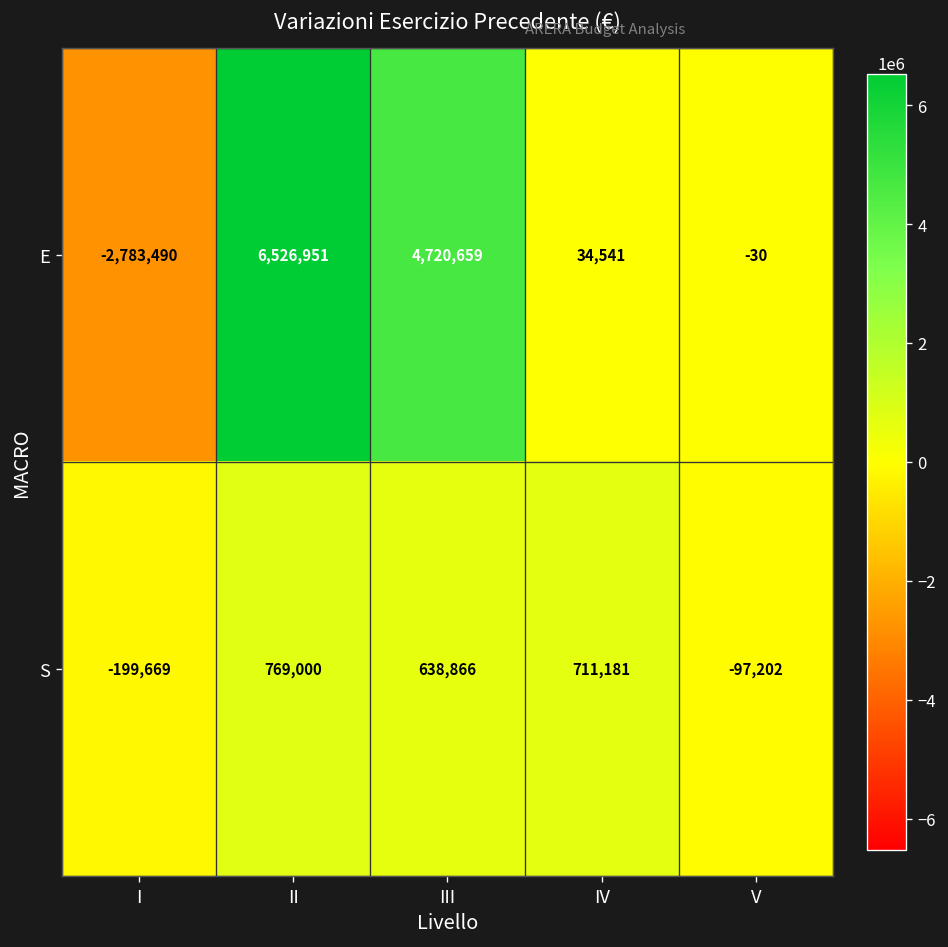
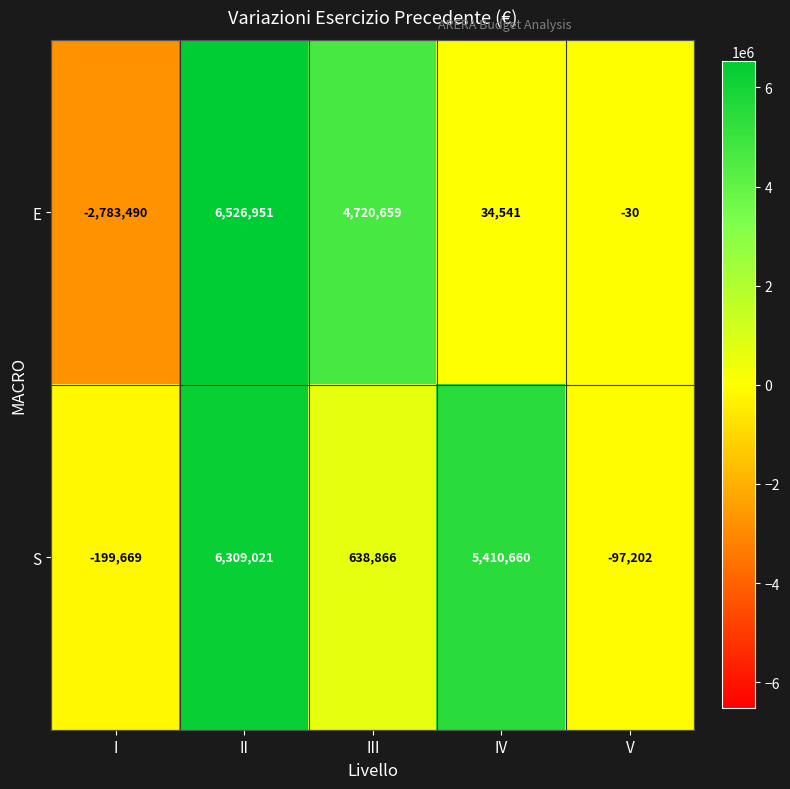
S, II: 769,000 -> 6,309,021
S, IV: 711,181 -> 5,410,660
